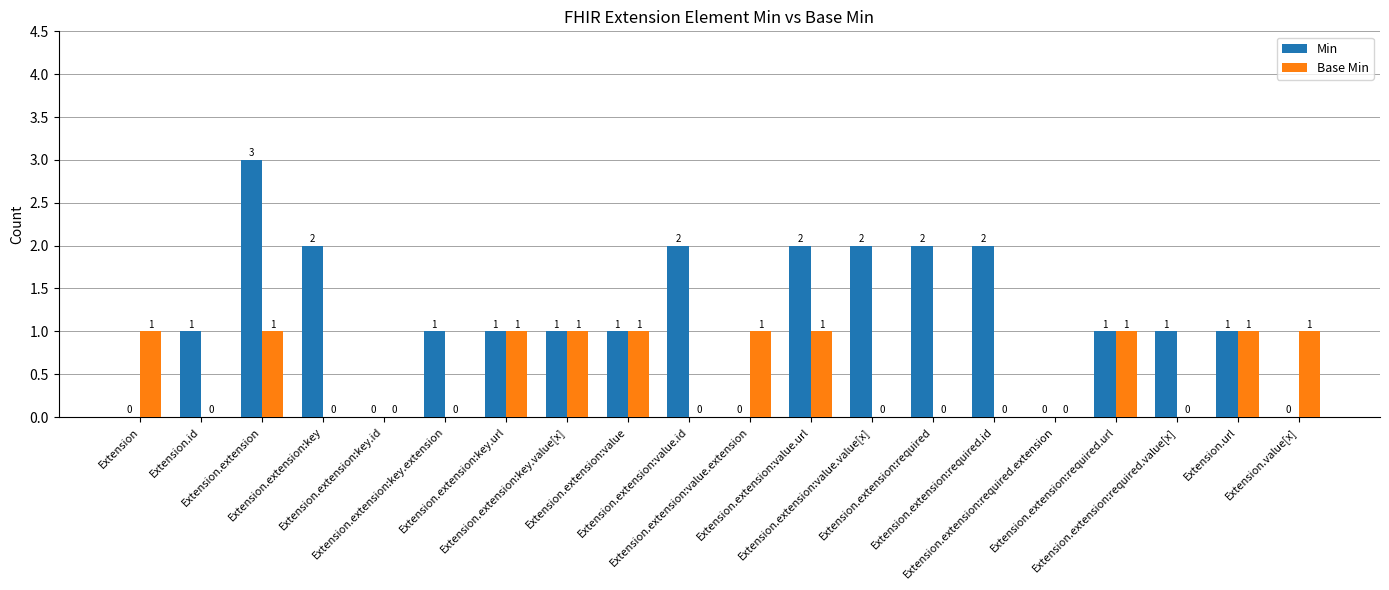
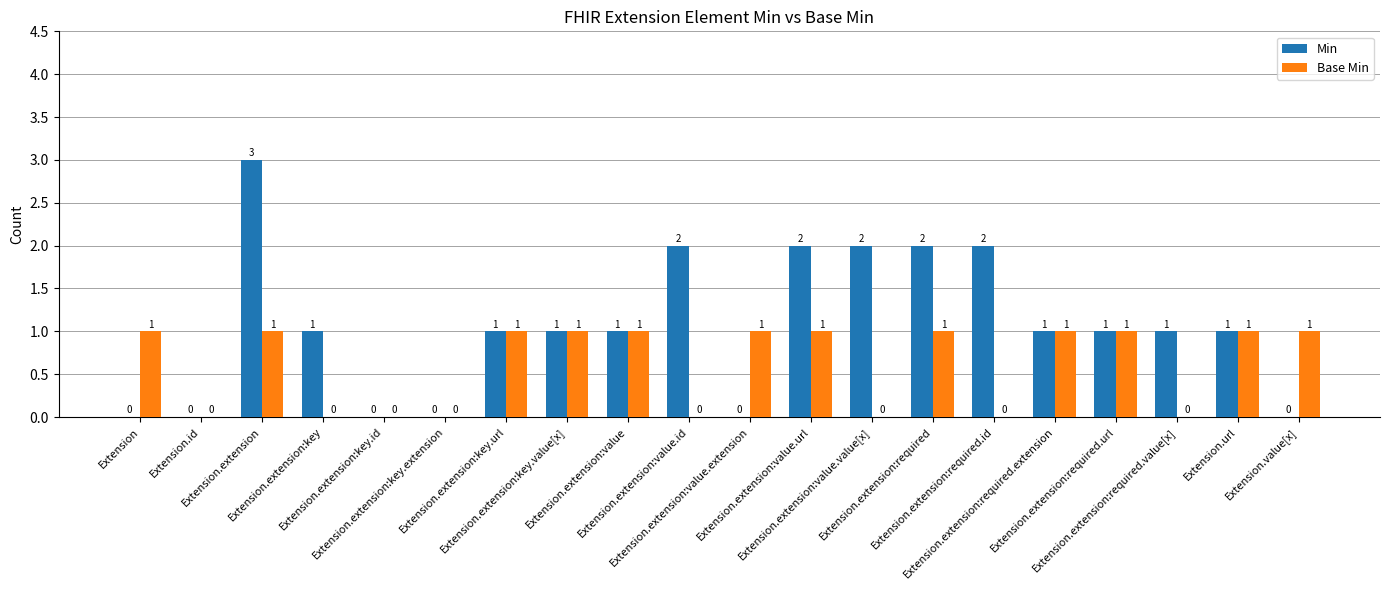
Min, Extension.id: 1 -> 0
Min, Extension.extension:key: 2 -> 1
Min, Extension.extension:key.extension: 1 -> 0
Base Min, Extension.extension:required: 0 -> 1
Min, Extension.extension:required.extension: 0 -> 1
Base Min, Extension.extension:required.extension: 0 -> 1
